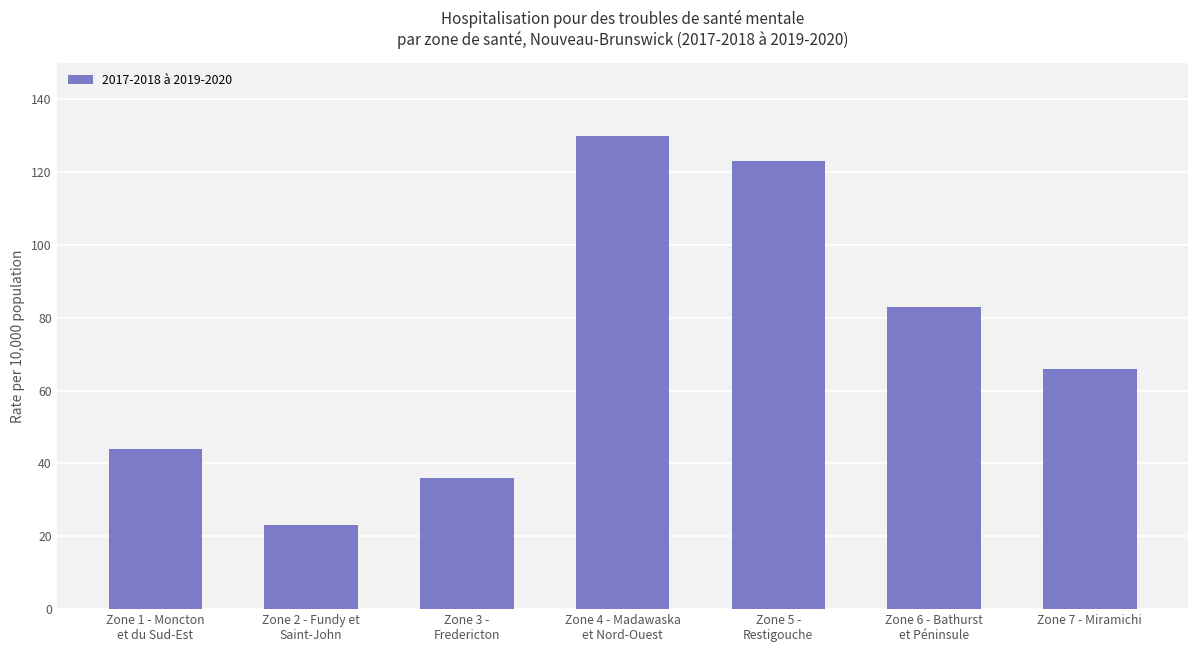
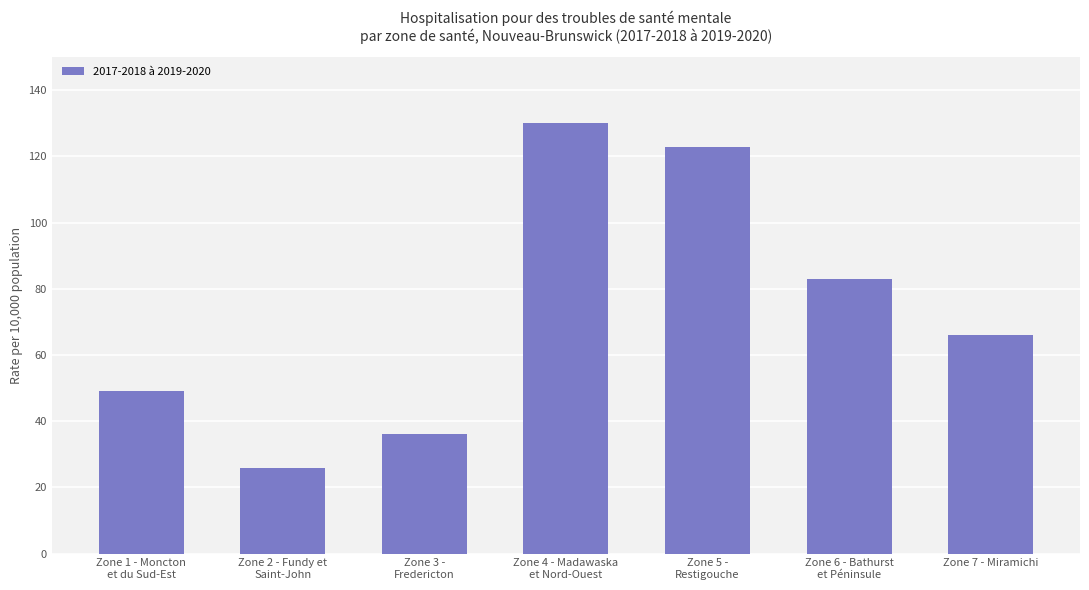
Zone 1 - Moncton et du Sud-Est: 44 -> 49
Zone 2 - Fundy et Saint-John: 23 -> 26
